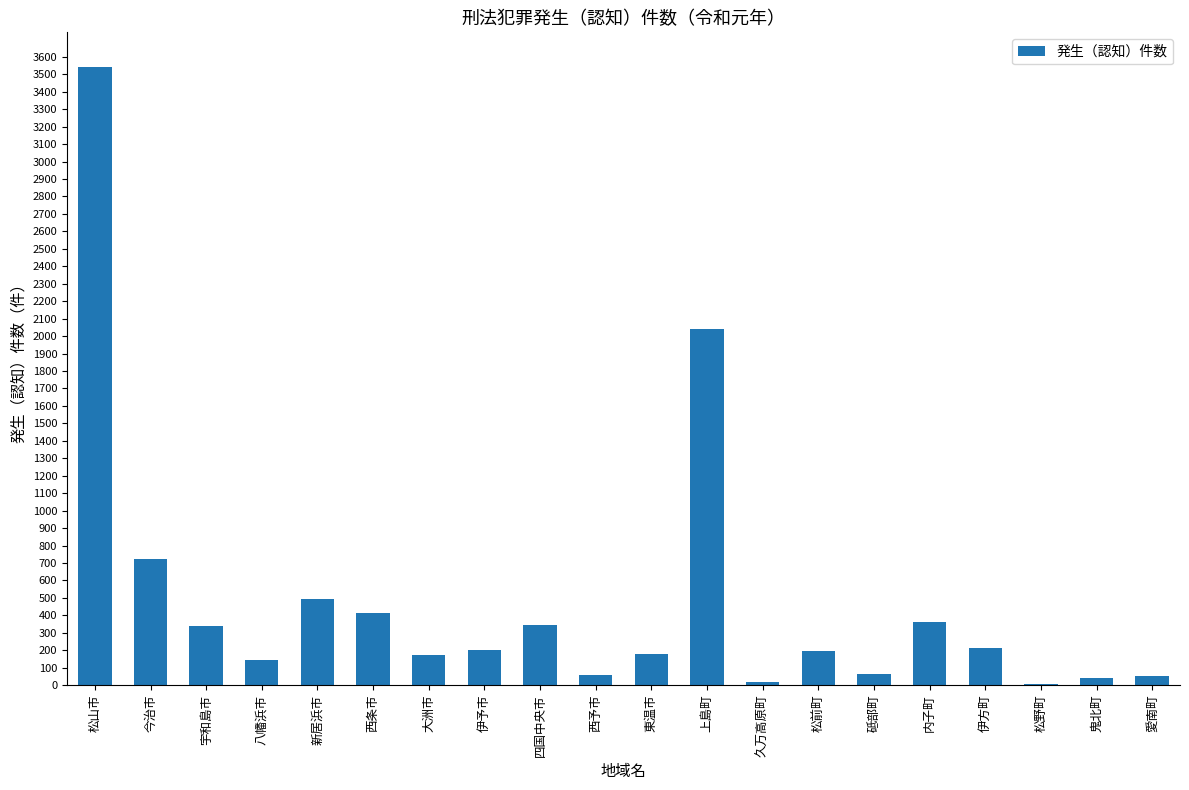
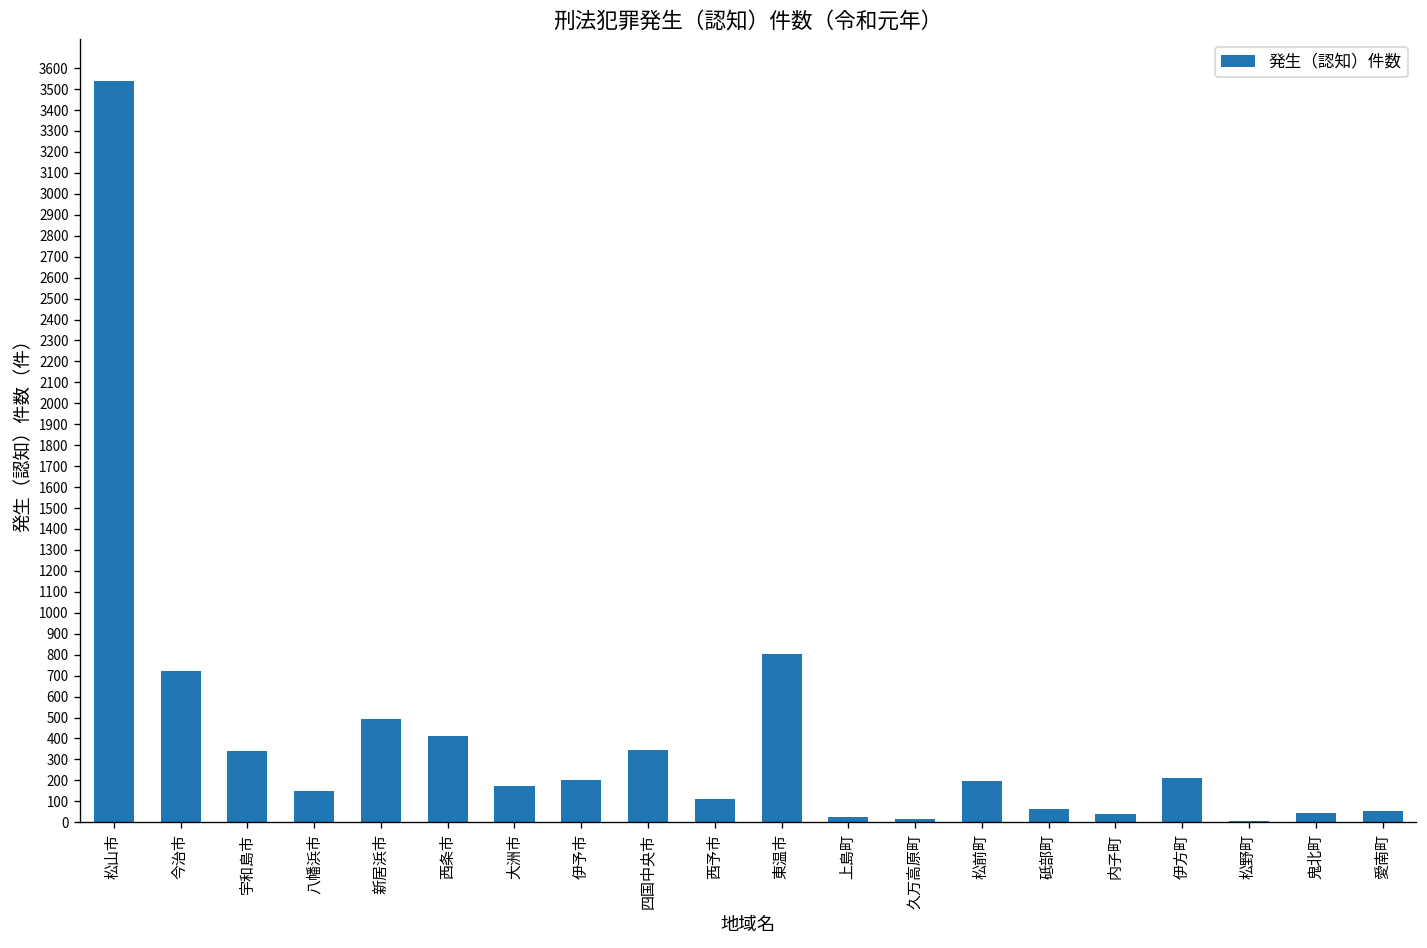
西予市: 60 -> 110
東温市: 180 -> 800
上島町: 2040 -> 30
内子町: 360 -> 40
